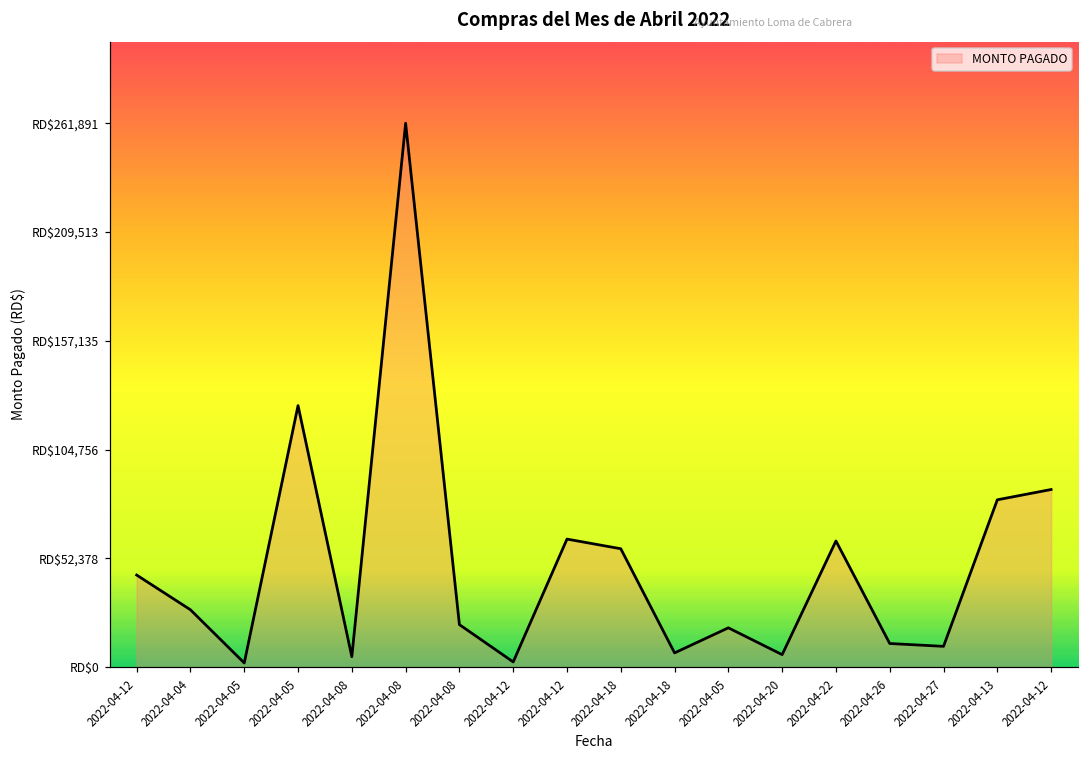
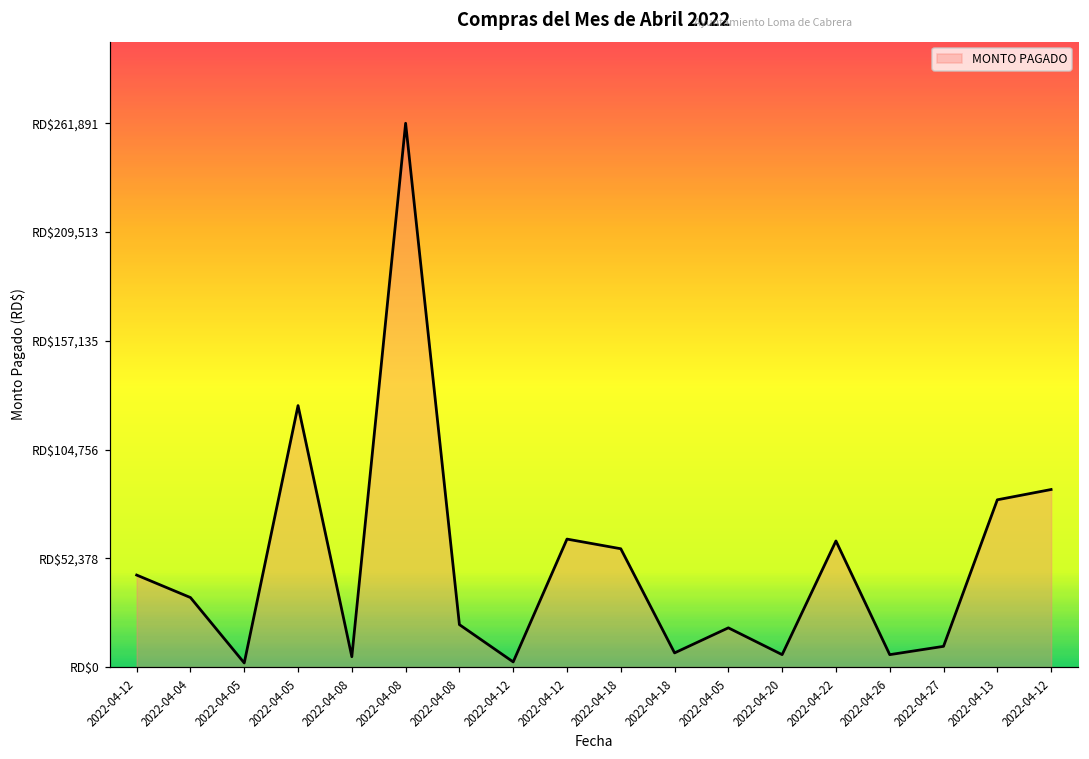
2022-04-04: RD$28,000 -> RD$34,000
2022-04-26: RD$11,000 -> RD$6,000
